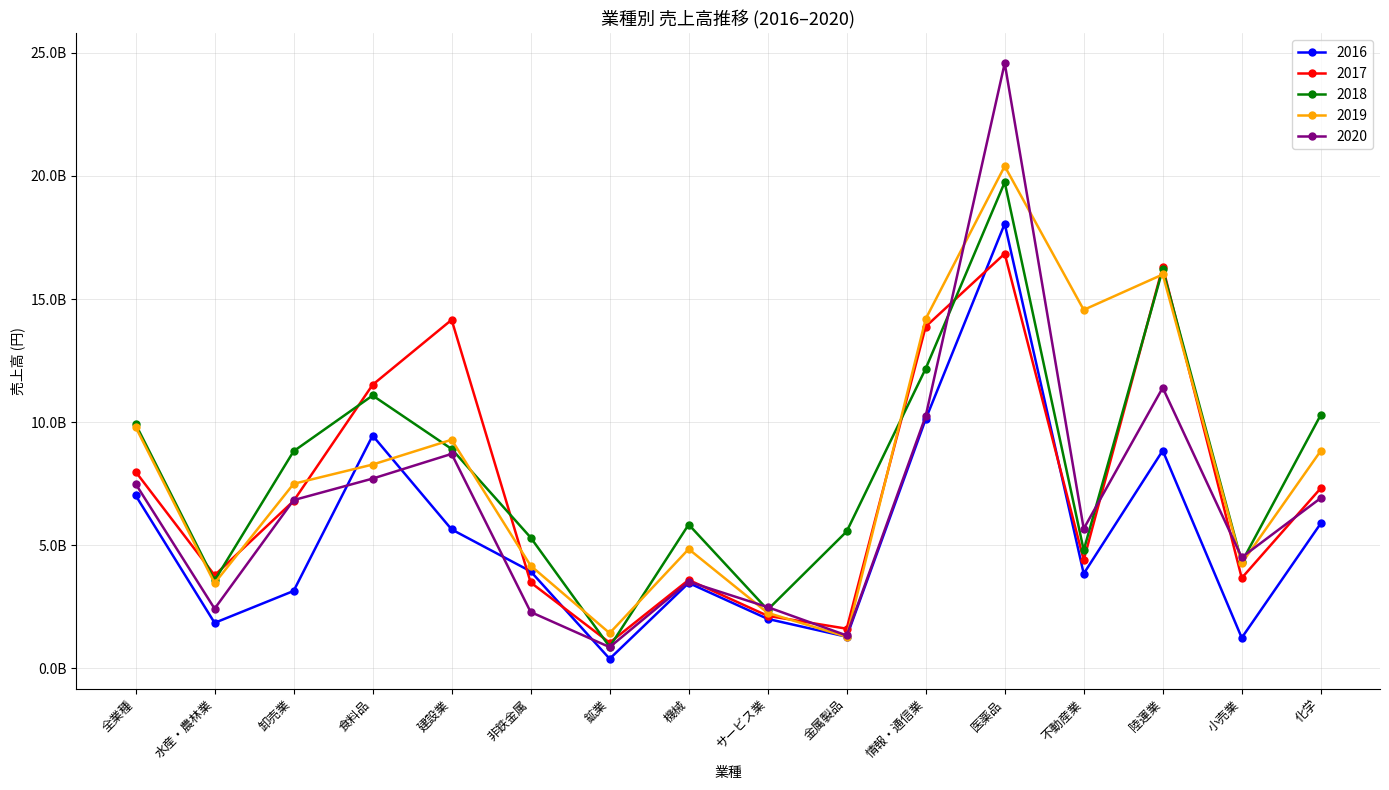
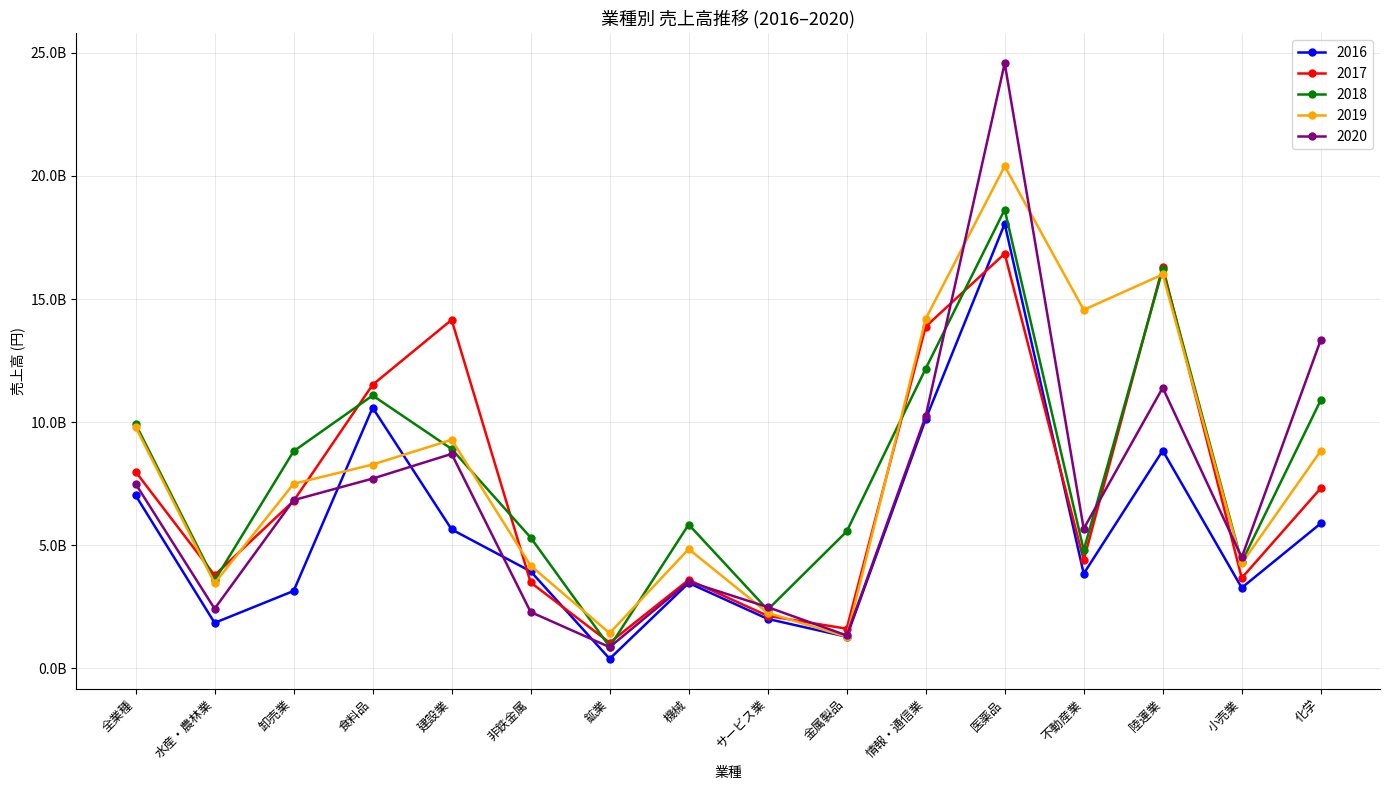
2016, 食料品: 9500000000 -> 10600000000
2018, 医薬品: 19700000000 -> 18600000000
2016, 小売業: 1200000000 -> 3300000000
2018, 化学: 10300000000 -> 10900000000
2020, 化学: 6900000000 -> 13300000000
